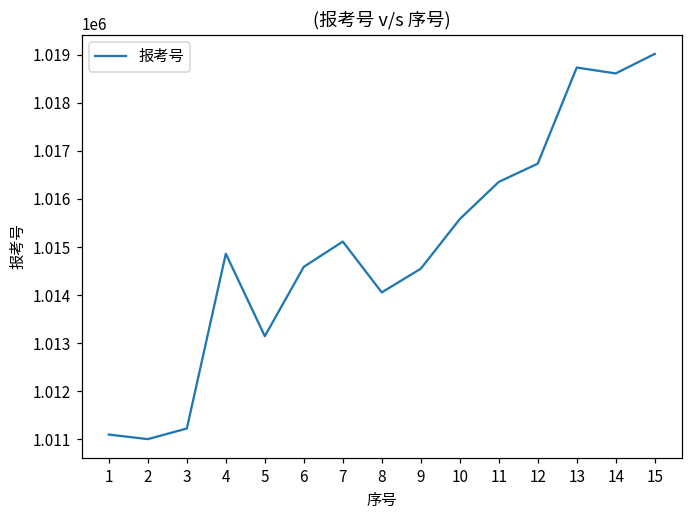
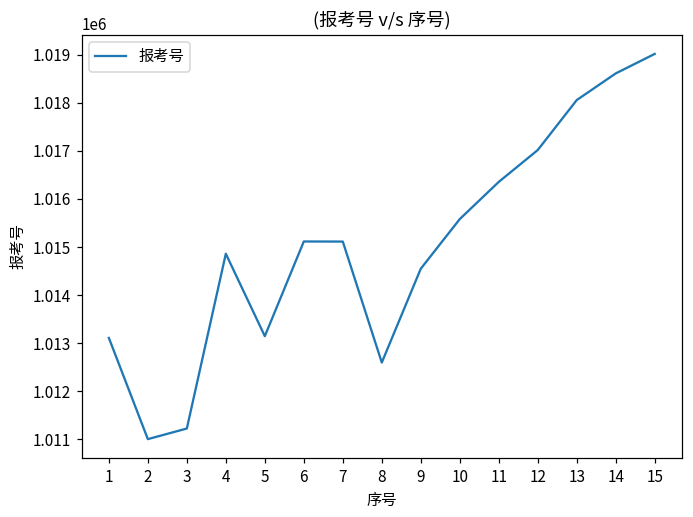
1: 1011100 -> 1013100
6: 1014600 -> 1015100
8: 1014100 -> 1012600
12: 1016700 -> 1017000
13: 1018700 -> 1018100
